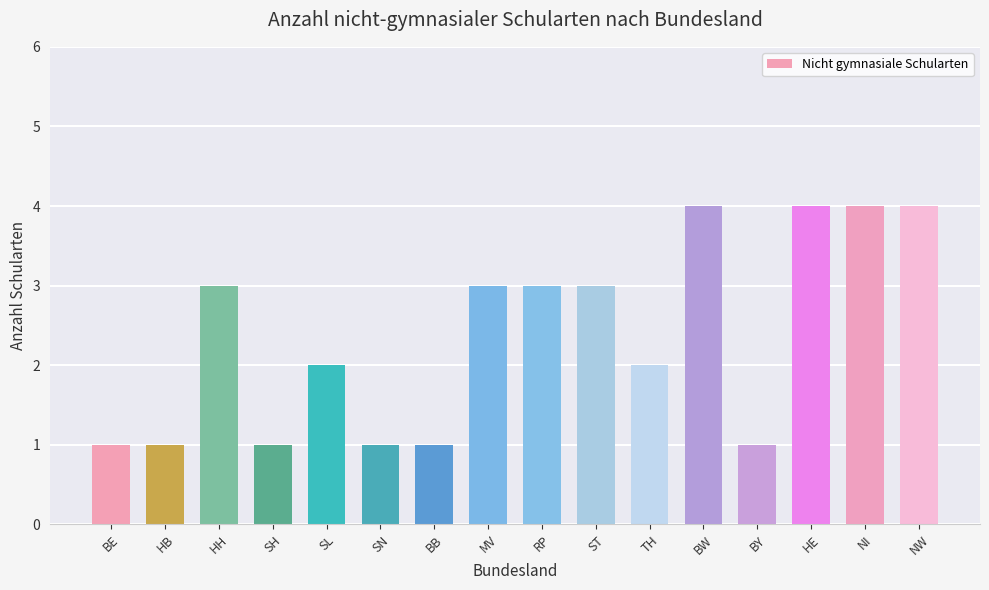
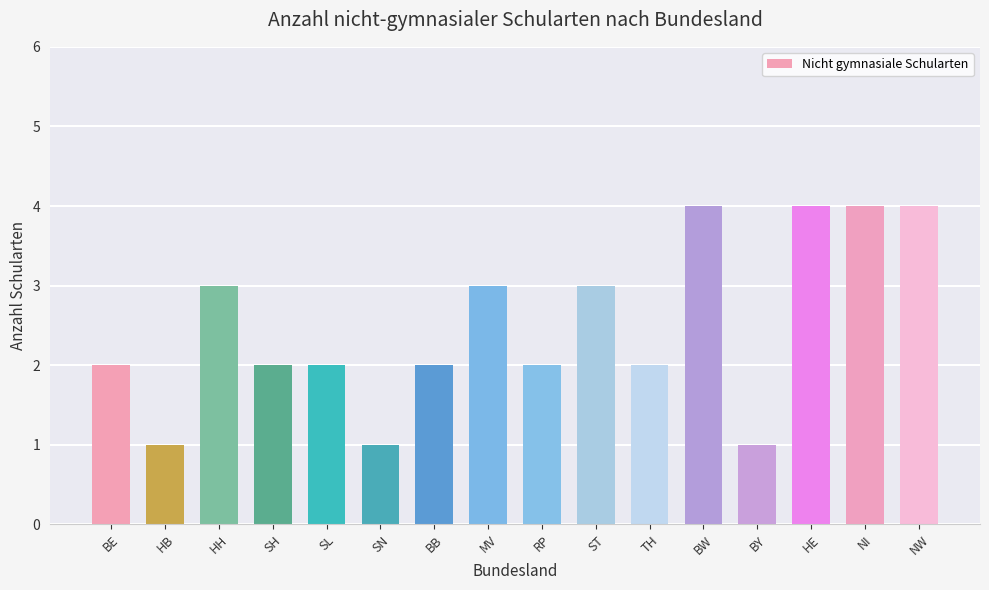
BE: 1 -> 2
SH: 1 -> 2
BB: 1 -> 2
RP: 3 -> 2
